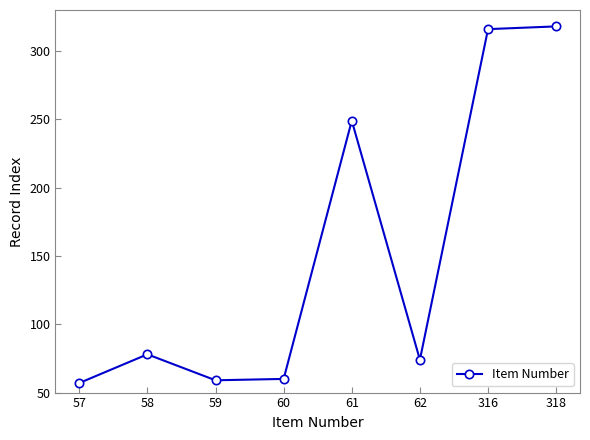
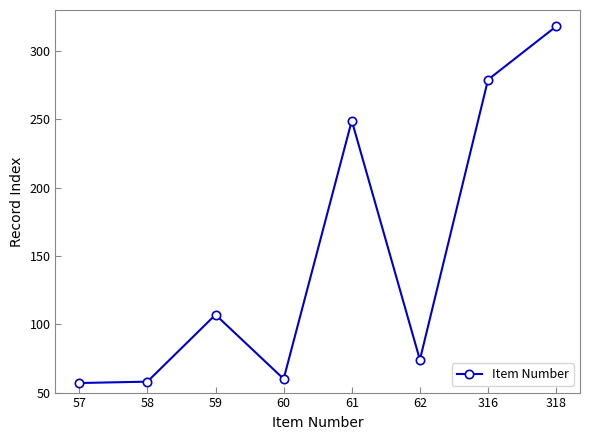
58: 78 -> 58
59: 59 -> 107
316: 316 -> 279
